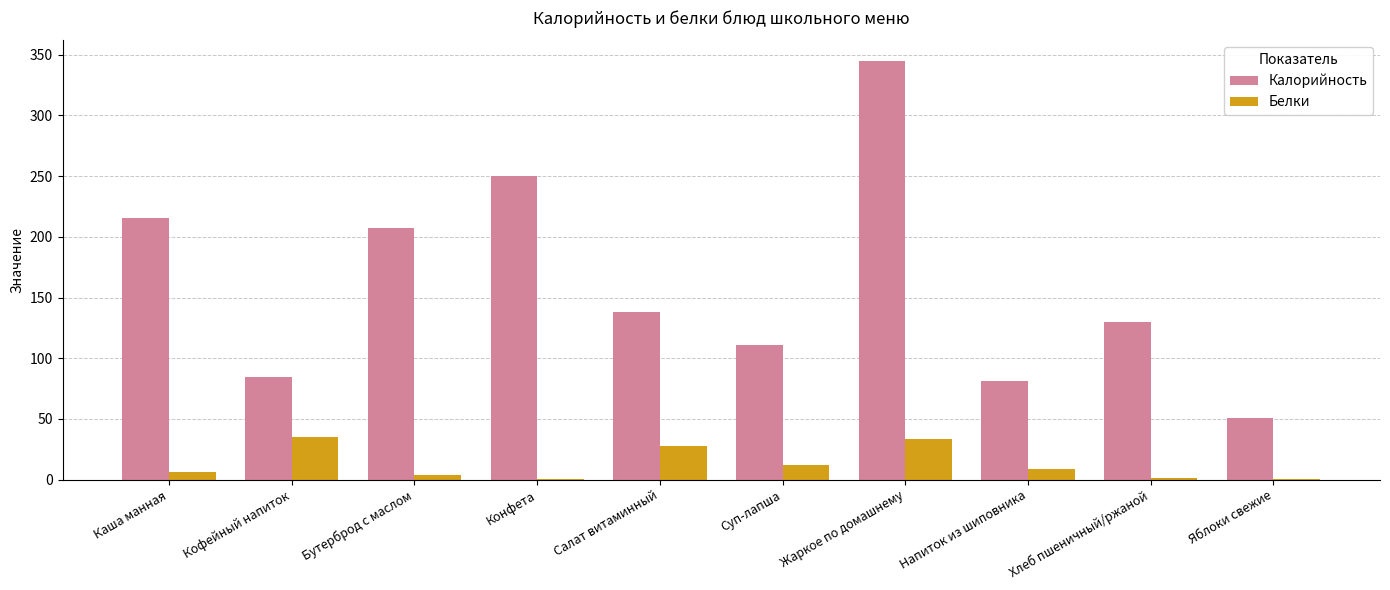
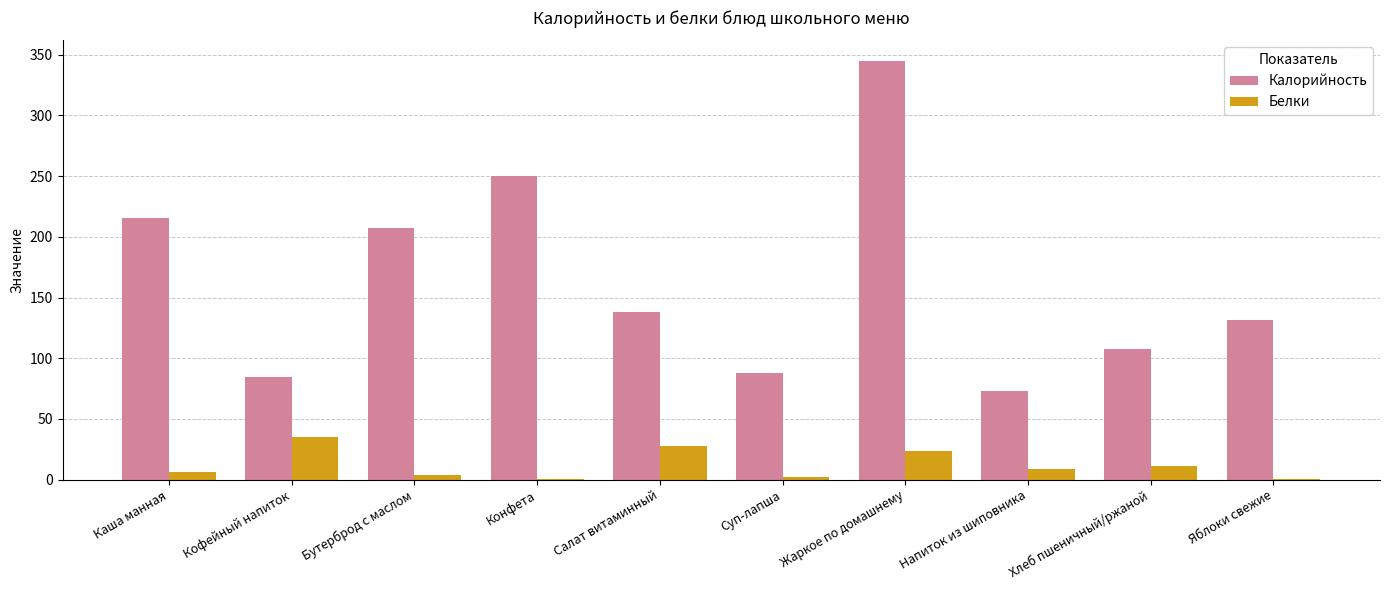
Калорийность, Суп-лапша: 111 -> 88
Белки, Суп-лапша: 12 -> 3
Белки, Жаркое по домашнему: 34 -> 23
Калорийность, Напиток из шиповника: 81 -> 73
Калорийность, Хлеб пшеничный/ржаной: 130 -> 108
Белки, Хлеб пшеничный/ржаной: 2 -> 11
Калорийность, Яблоки свежие: 50 -> 132
